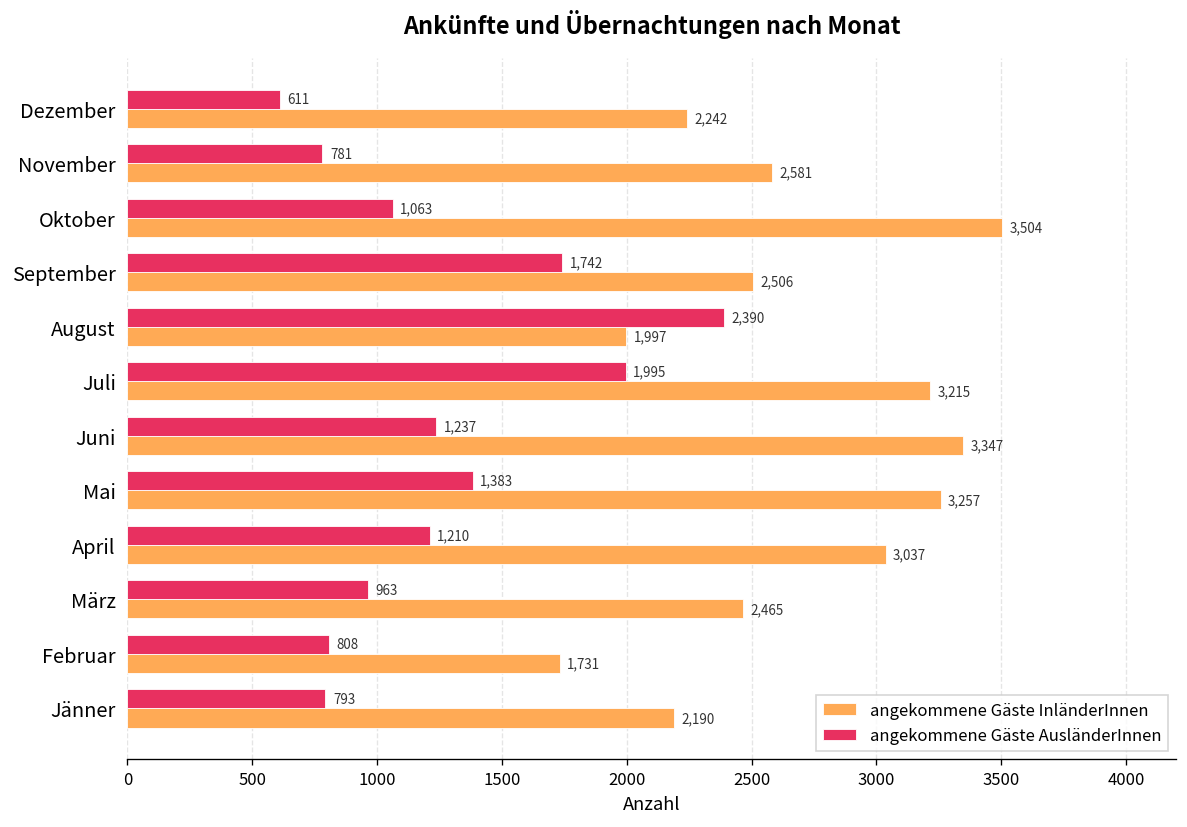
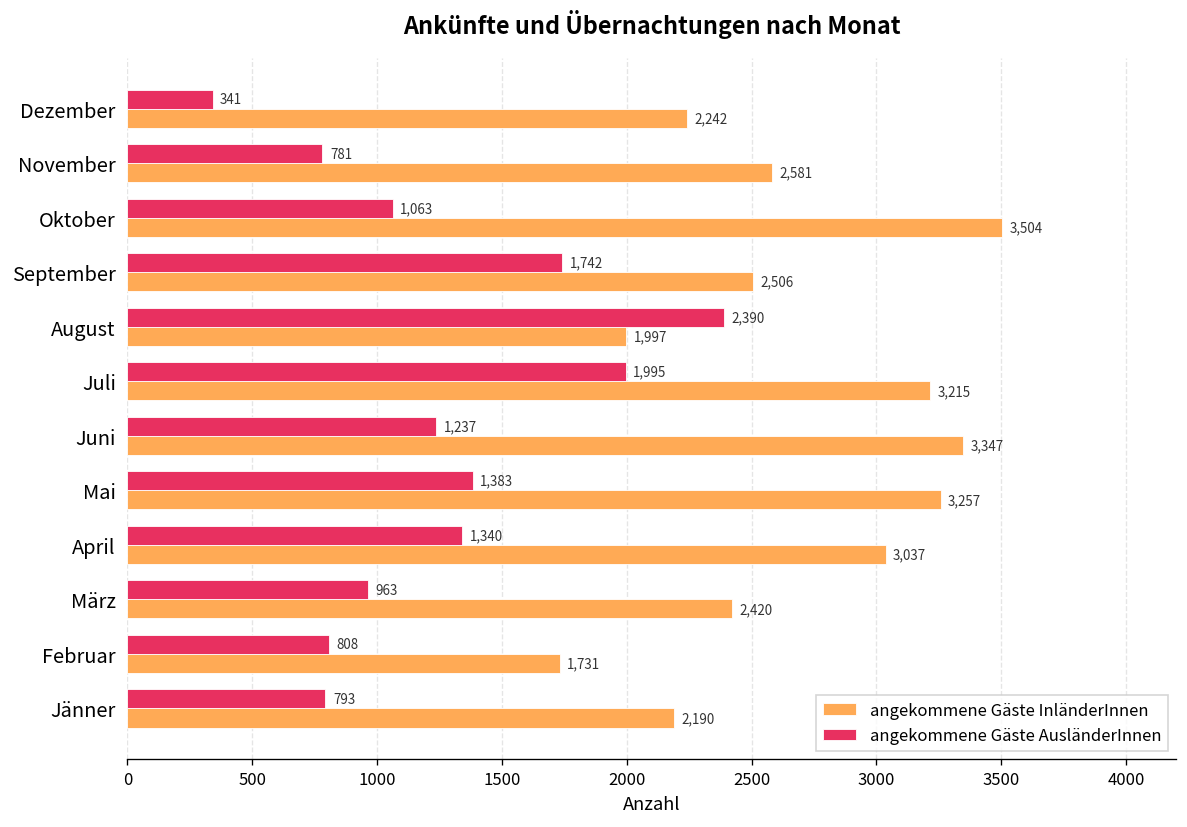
angekommene Gäste AusländerInnen, Dezember: 611 -> 341
angekommene Gäste AusländerInnen, April: 1,210 -> 1,340
angekommene Gäste InländerInnen, März: 2,465 -> 2,420
